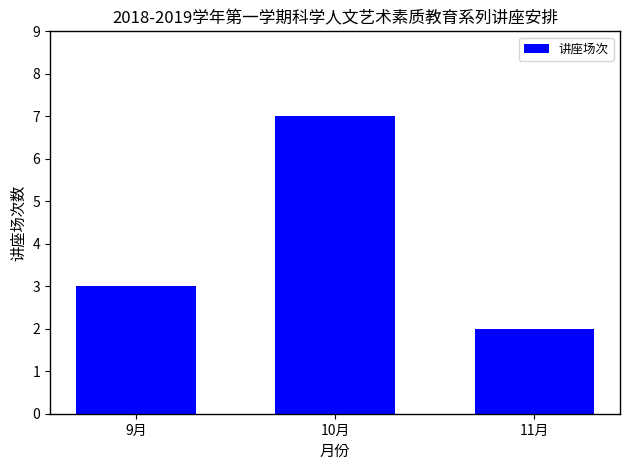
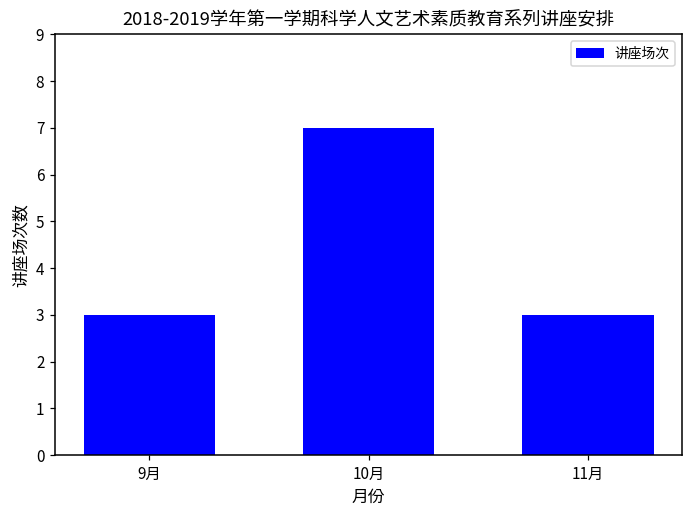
11月: 2 -> 3
